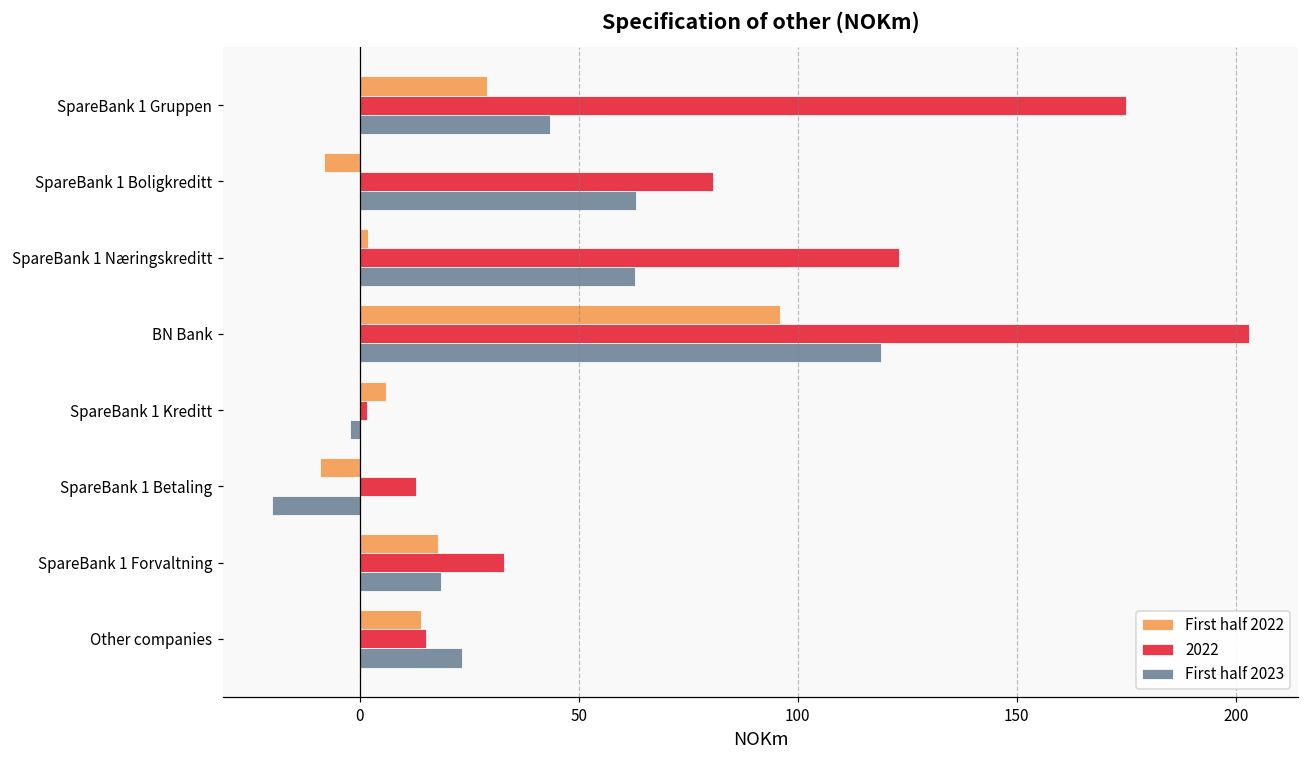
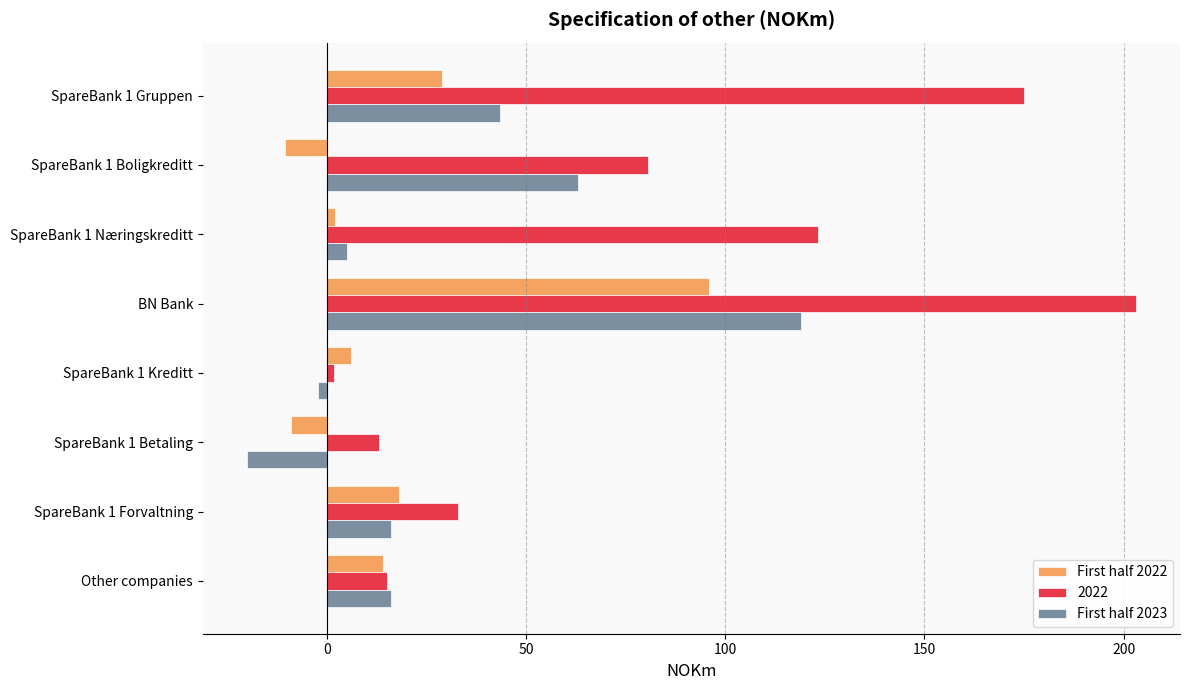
First half 2022, SpareBank 1 Boligkreditt: -8 -> -10
First half 2023, SpareBank 1 Næringskreditt: 63 -> 5
First half 2023, SpareBank 1 Forvaltning: 19 -> 16
First half 2023, Other companies: 24 -> 16
